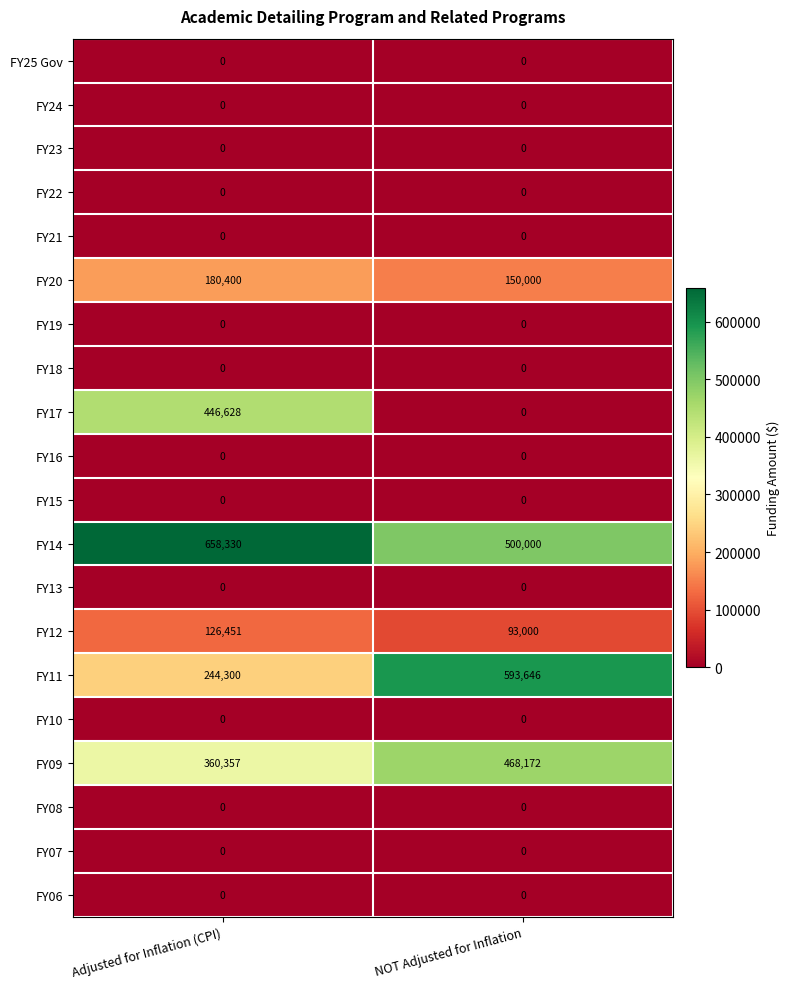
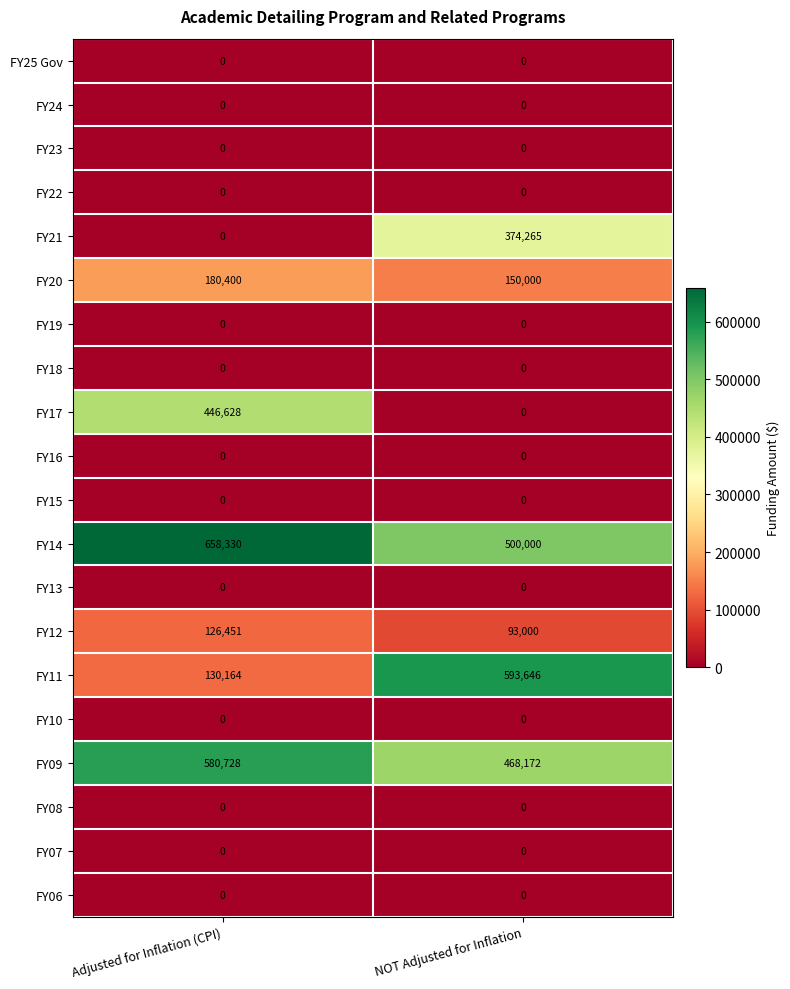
FY21, NOT Adjusted for Inflation: 0 -> 374,265
FY11, Adjusted for Inflation (CPI): 244,300 -> 130,164
FY09, Adjusted for Inflation (CPI): 360,357 -> 580,728
